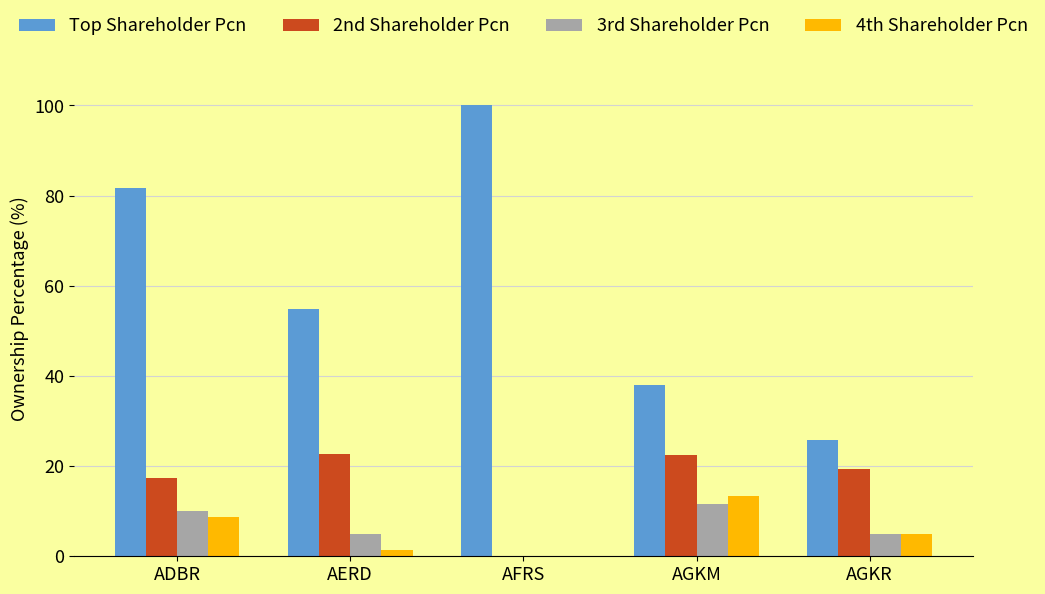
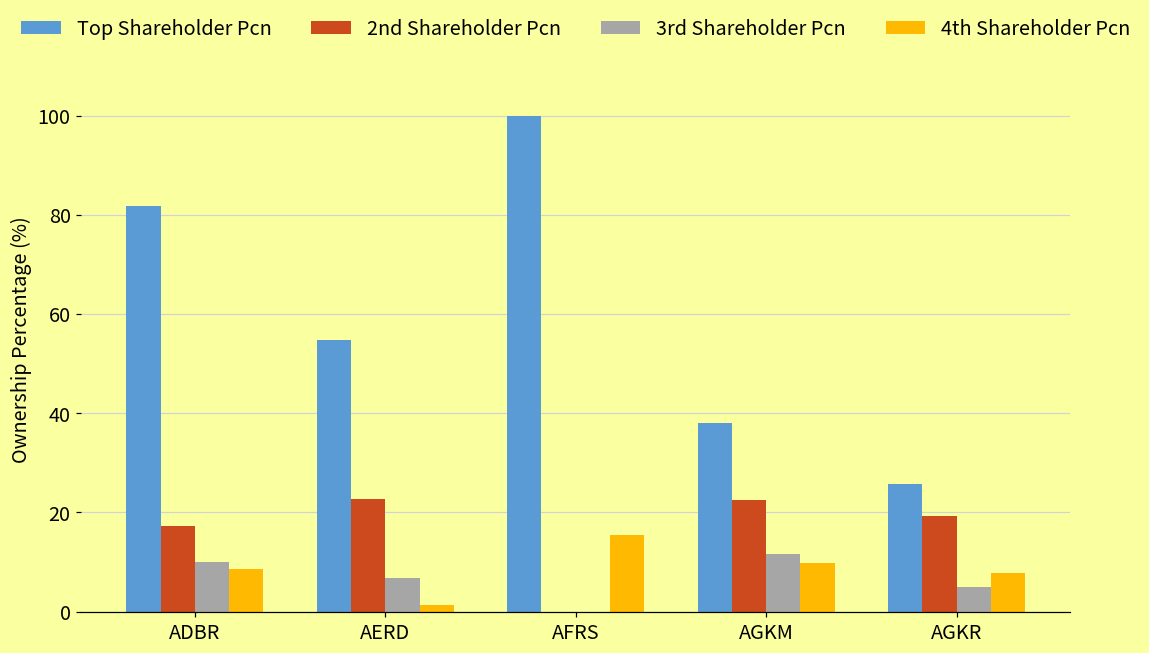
3rd Shareholder Pcn, AERD: 5 -> 7
4th Shareholder Pcn, AFRS: 0 -> 16
4th Shareholder Pcn, AGKM: 13 -> 10
4th Shareholder Pcn, AGKR: 5 -> 8
